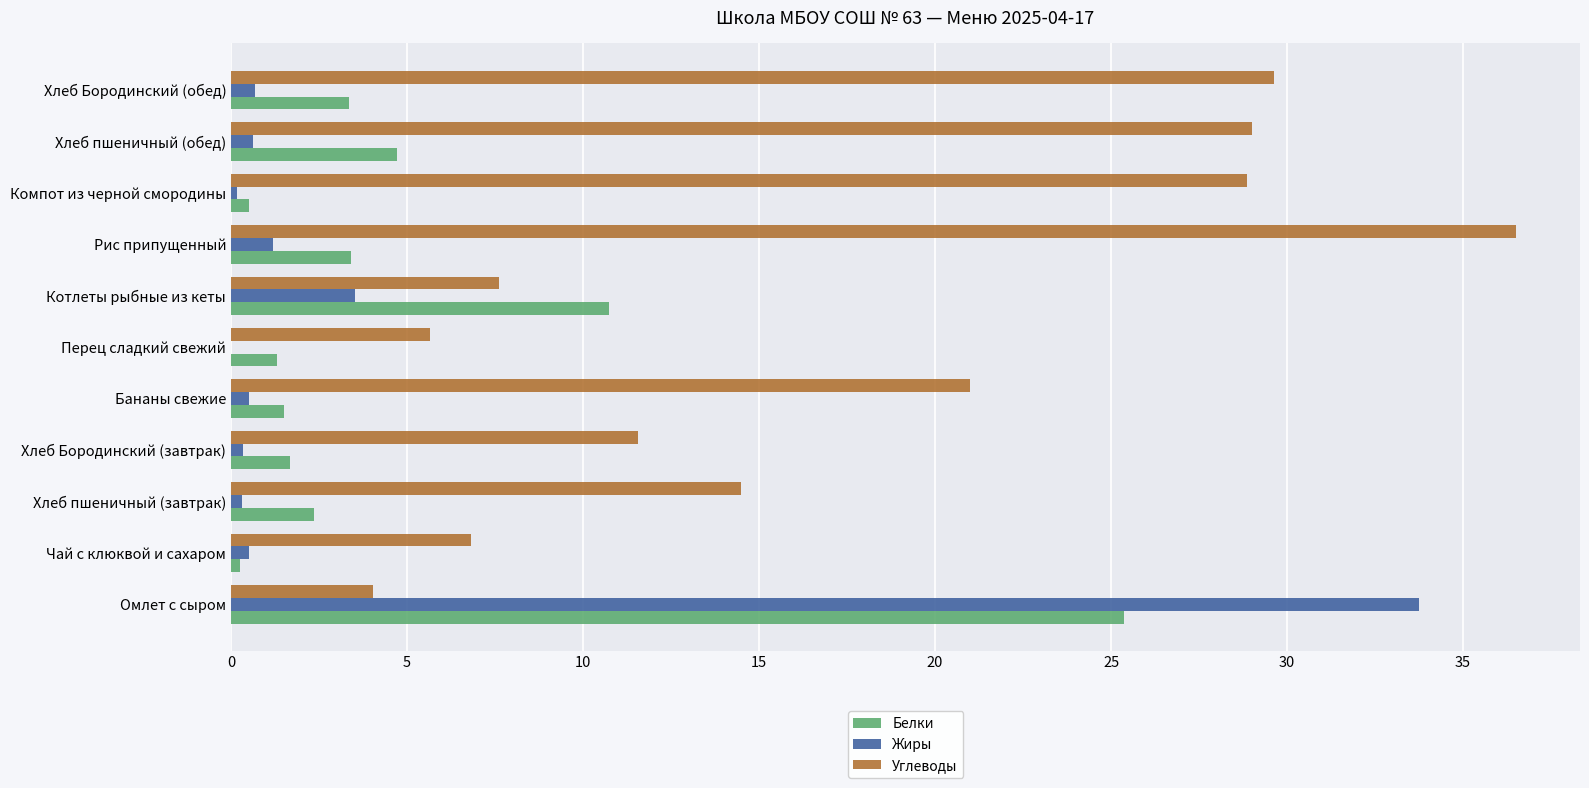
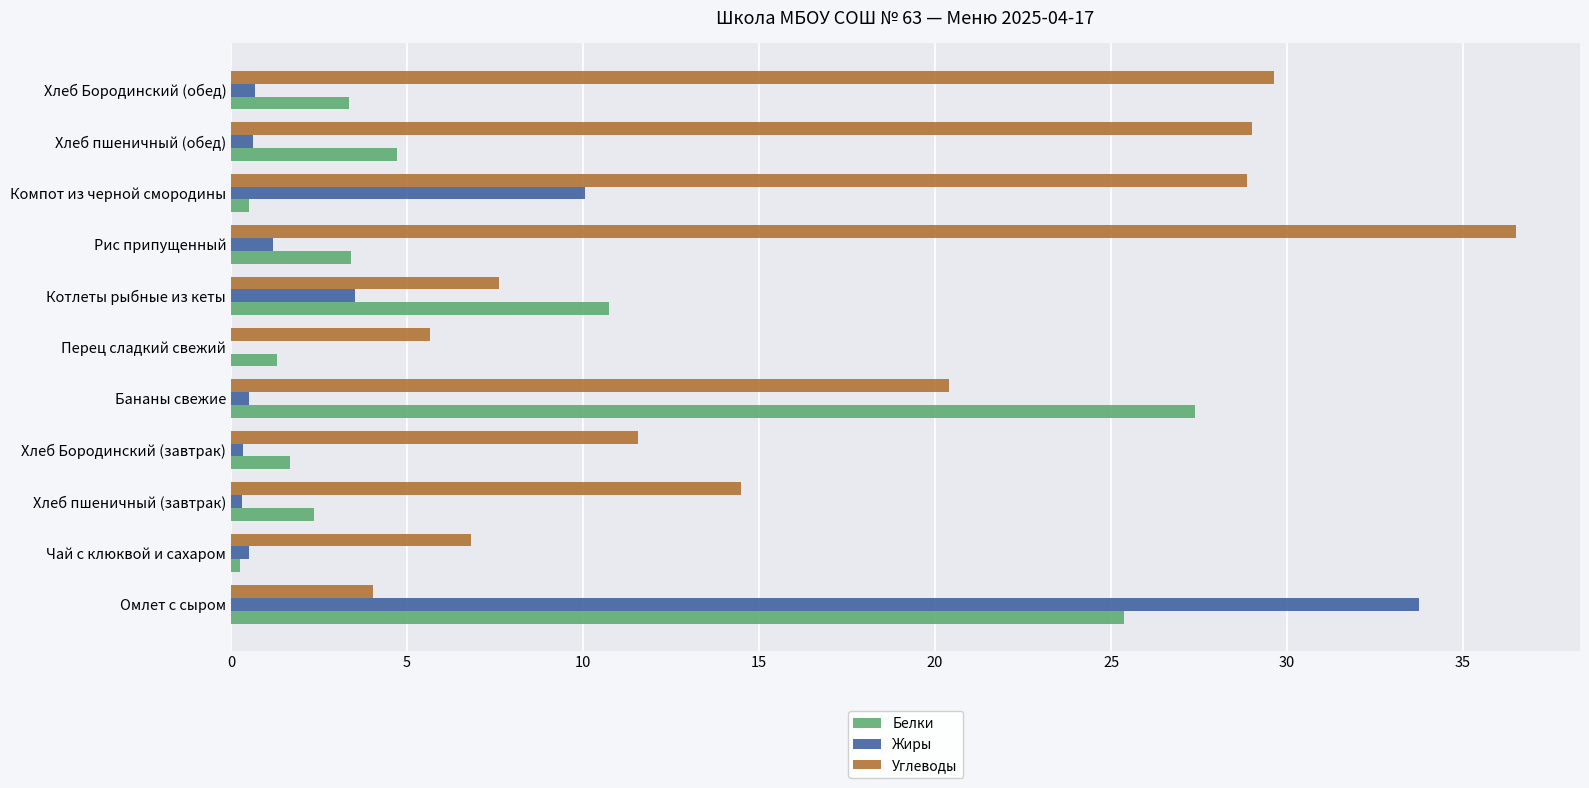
Жиры, Компот из черной смородины: 0.2 -> 10.1
Углеводы, Бананы свежие: 21.0 -> 20.4
Белки, Бананы свежие: 1.5 -> 27.4
